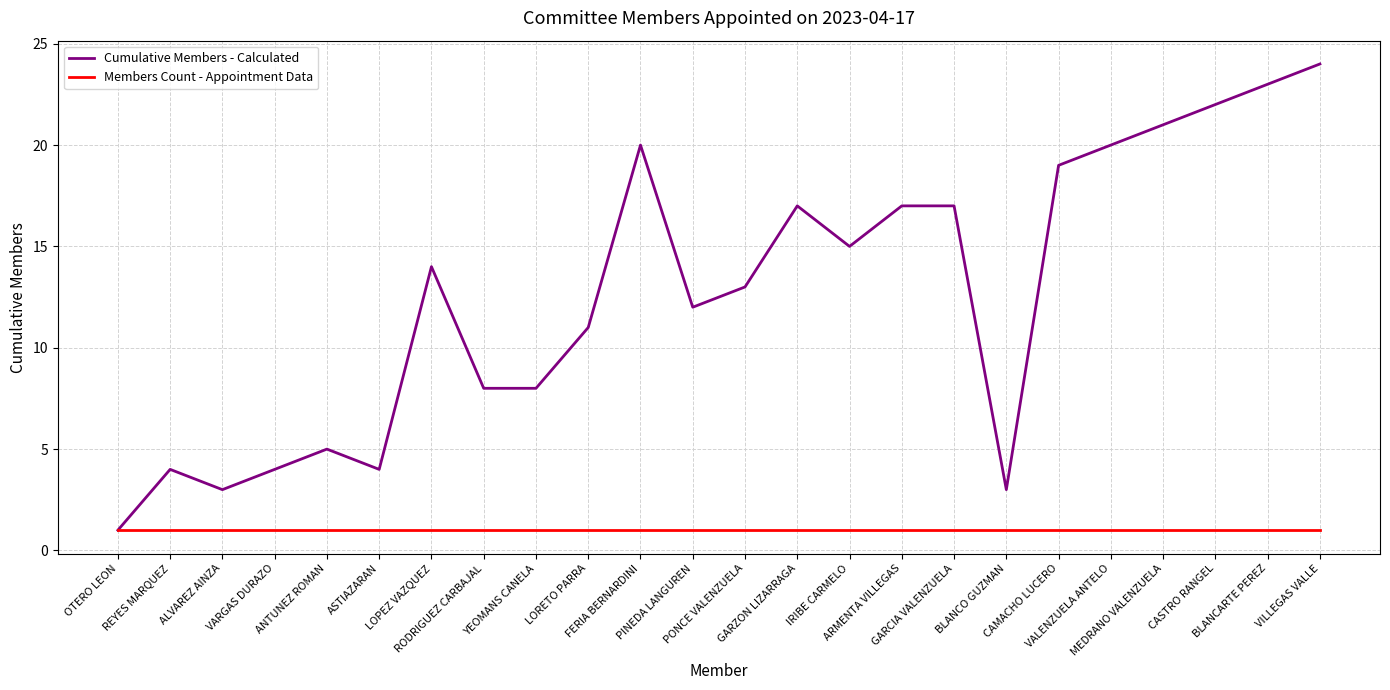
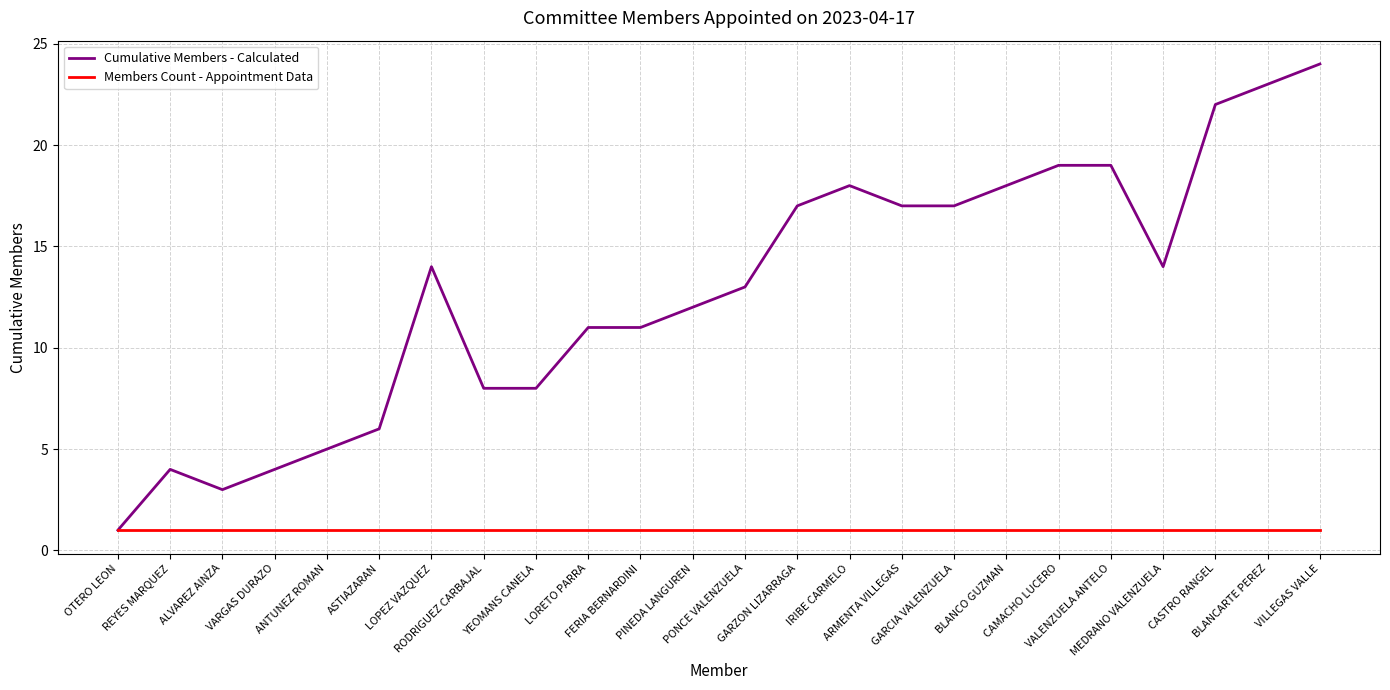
Cumulative Members - Calculated, ASTIAZARAN: 4 -> 6
Cumulative Members - Calculated, FERIA BERNARDINI: 20 -> 11
Cumulative Members - Calculated, IRIBE CARMELO: 15 -> 18
Cumulative Members - Calculated, BLANCO GUZMAN: 3 -> 18
Cumulative Members - Calculated, VALENZUELA ANTELO: 20 -> 19
Cumulative Members - Calculated, MEDRANO VALENZUELA: 21 -> 14
